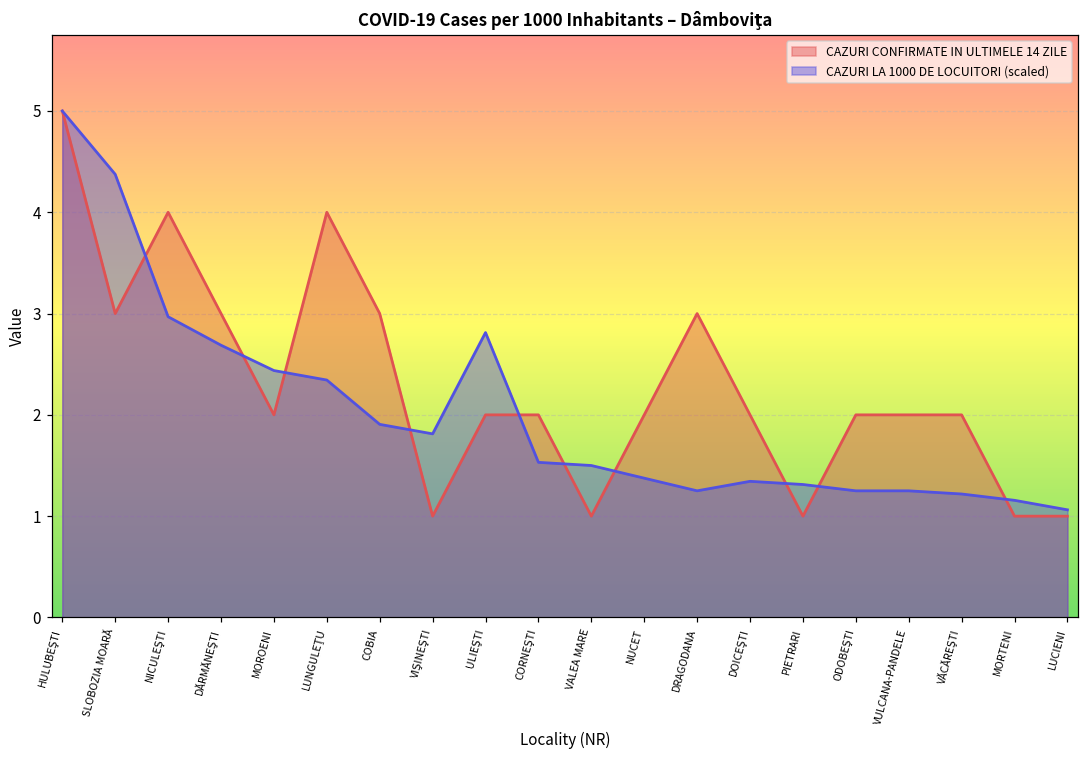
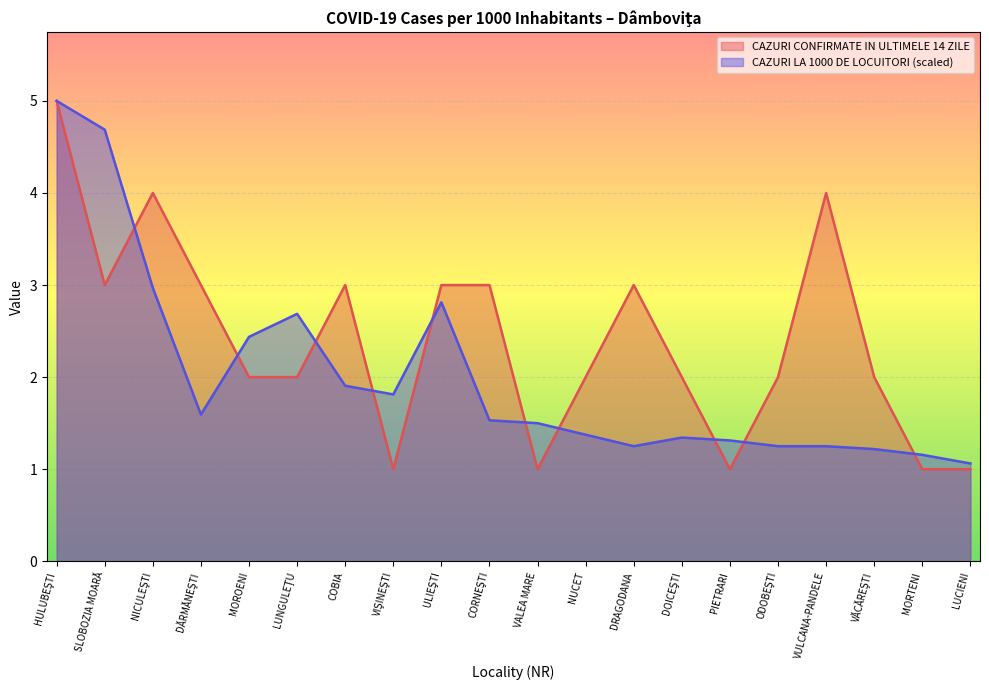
CAZURI LA 1000 DE LOCUITORI (scaled), SLOBOZIA MOARĂ: 4.4 -> 4.7
CAZURI LA 1000 DE LOCUITORI (scaled), DĂRMĂNEŞTI: 2.7 -> 1.6
CAZURI CONFIRMATE IN ULTIMELE 14 ZILE, LUNGULEŢU: 4 -> 2
CAZURI LA 1000 DE LOCUITORI (scaled), LUNGULEŢU: 2.3 -> 2.7
CAZURI CONFIRMATE IN ULTIMELE 14 ZILE, ULIEŞTI: 2 -> 3
CAZURI CONFIRMATE IN ULTIMELE 14 ZILE, CORNEŞTI: 2 -> 3
CAZURI CONFIRMATE IN ULTIMELE 14 ZILE, VULCANA-PANDELE: 2 -> 4
